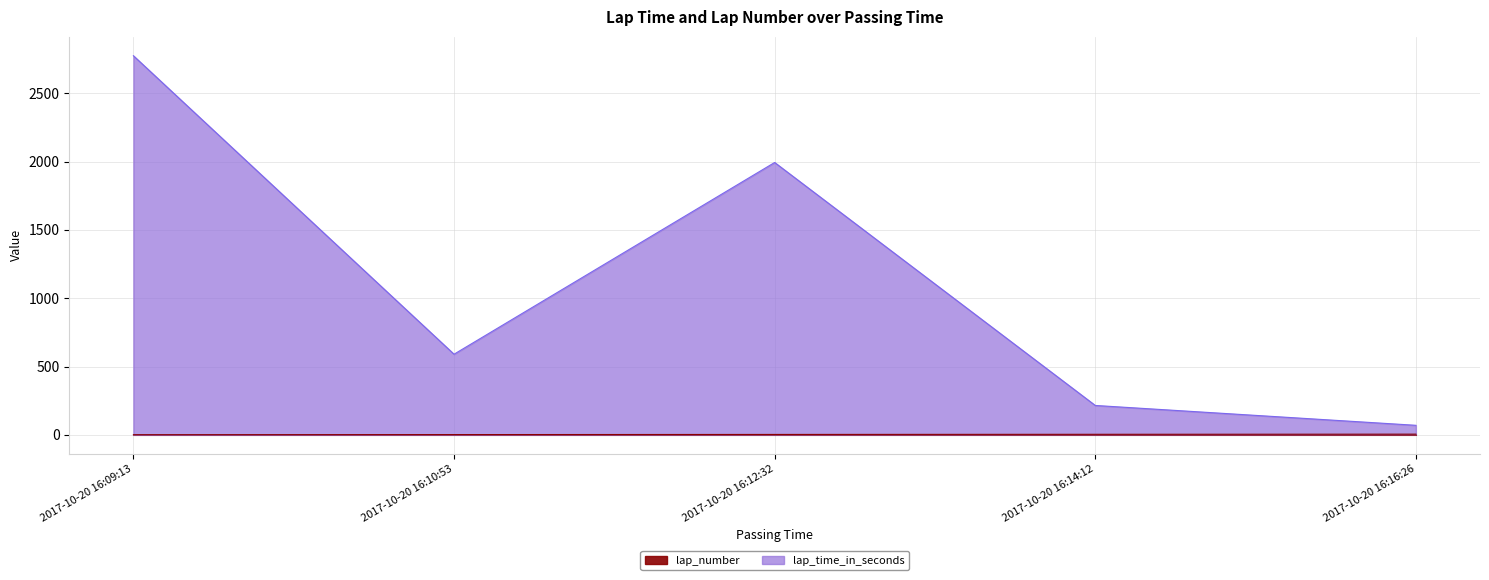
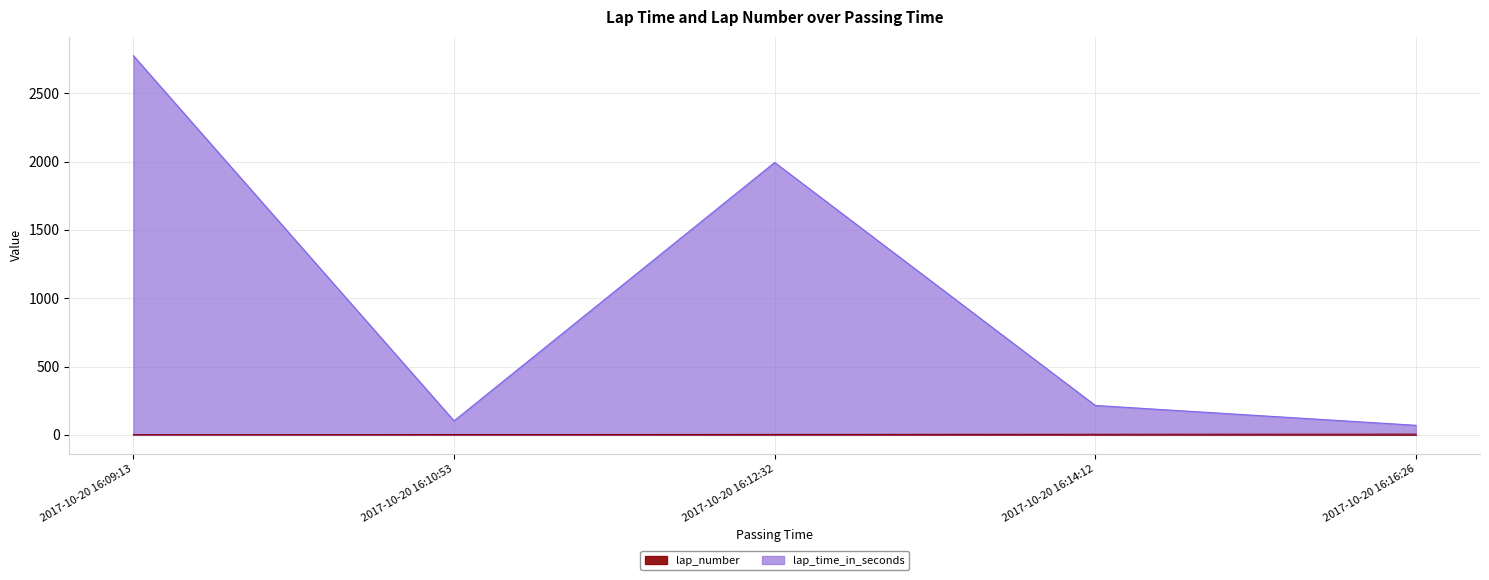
lap_time_in_seconds, 2017-10-20 16:10:53: 590 -> 100
